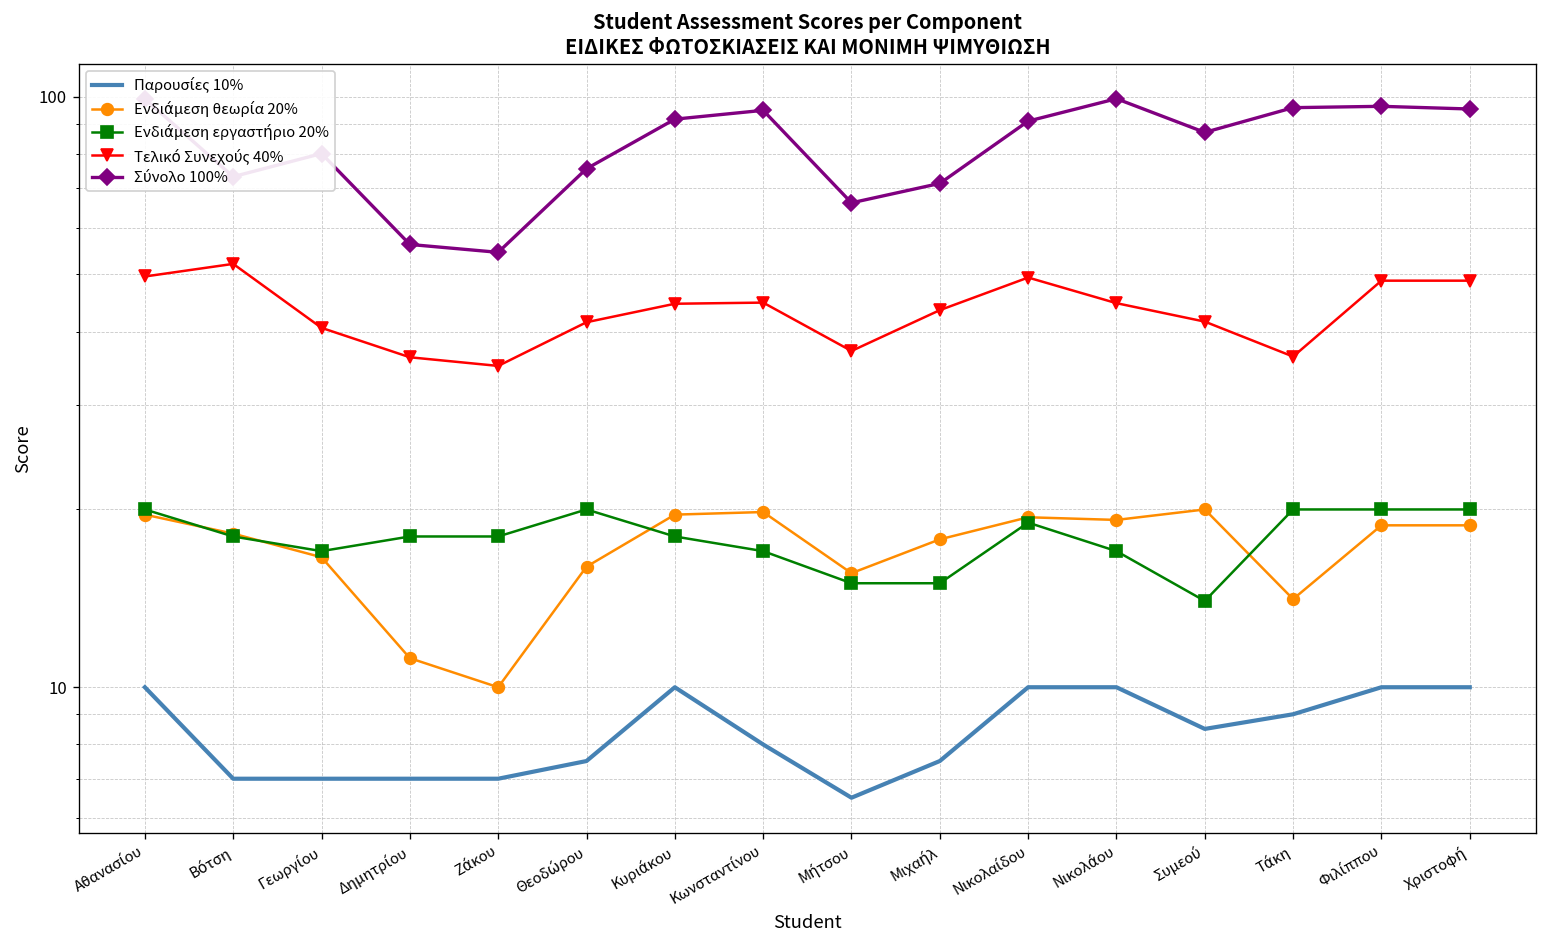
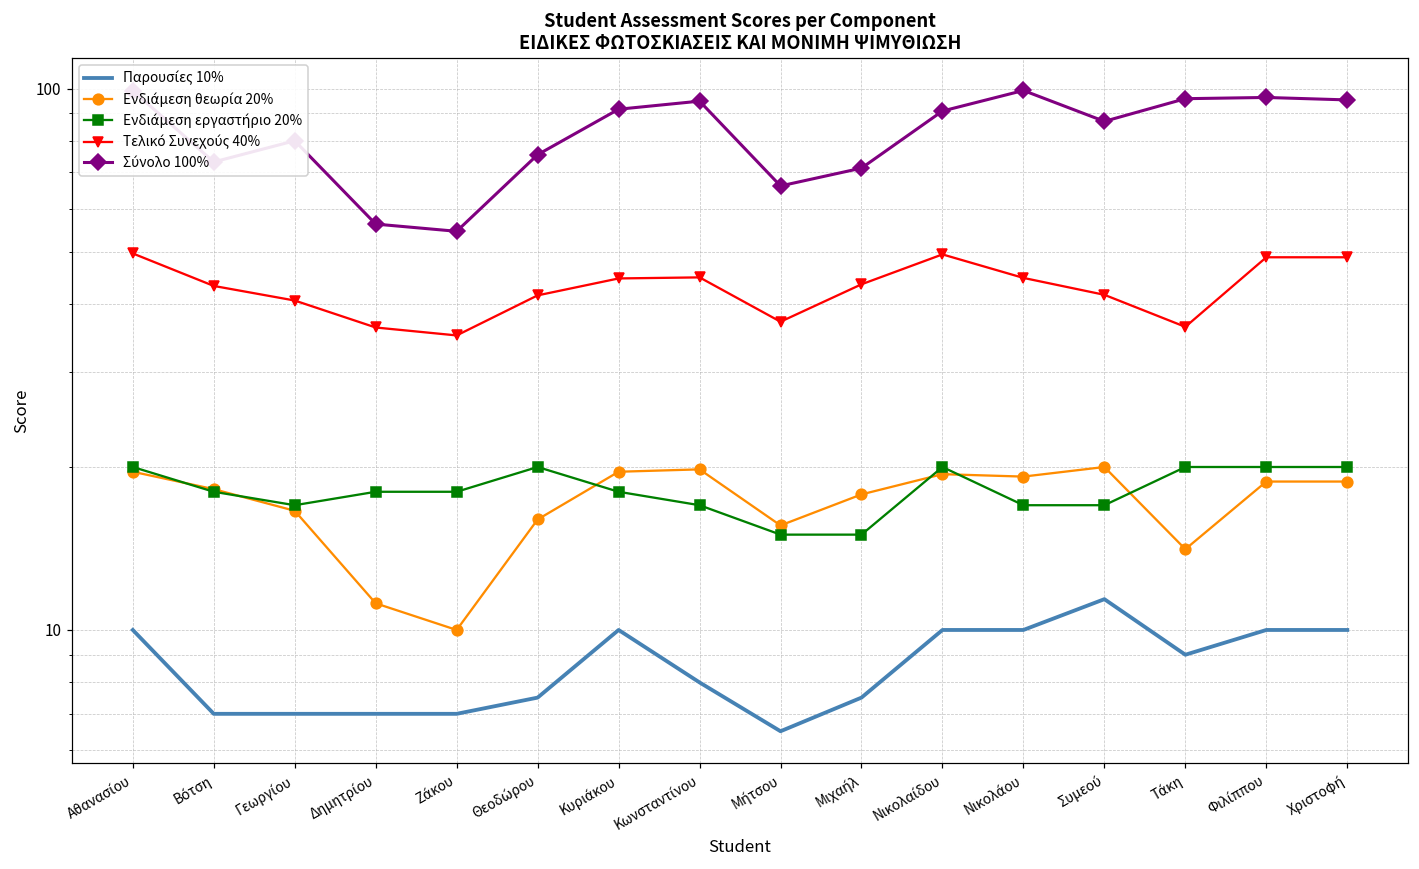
Τελικό Συνεχούς 40%, Βότση: 52 -> 43
Ενδιάμεση εργαστήριο 20%, Νικολαίδου: 19 -> 20
Παρουσίες 10%, Συμεού: 8.5 -> 11.4
Ενδιάμεση εργαστήριο 20%, Συμεού: 14 -> 17
